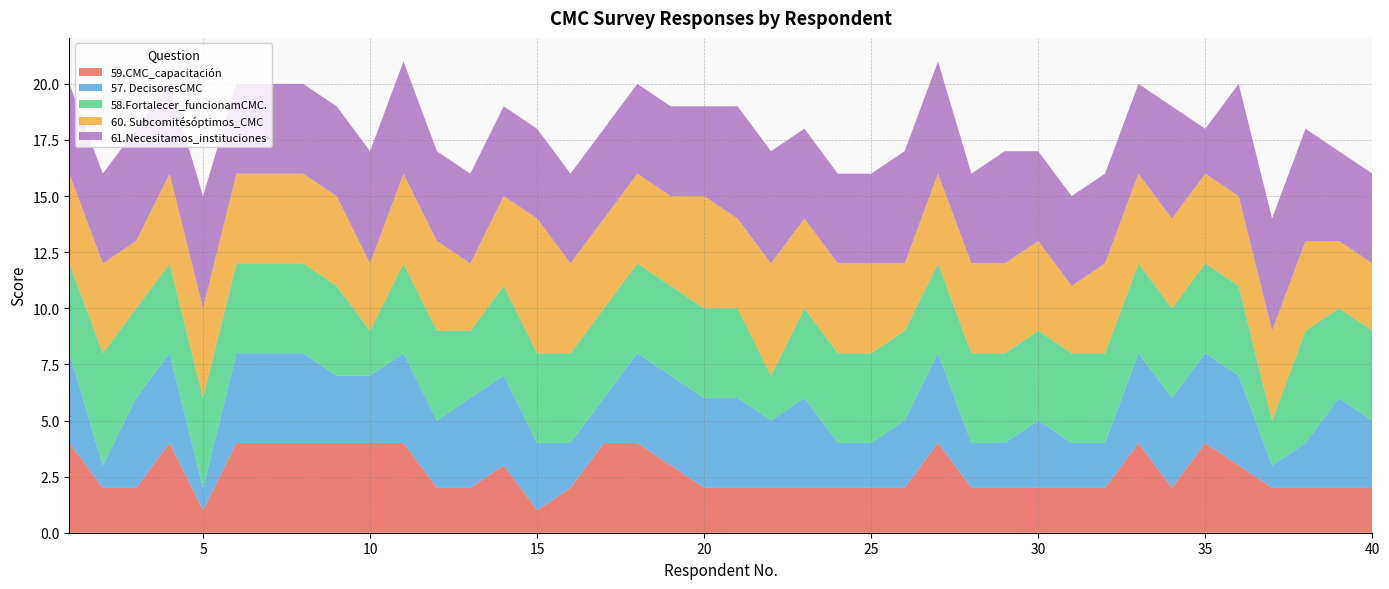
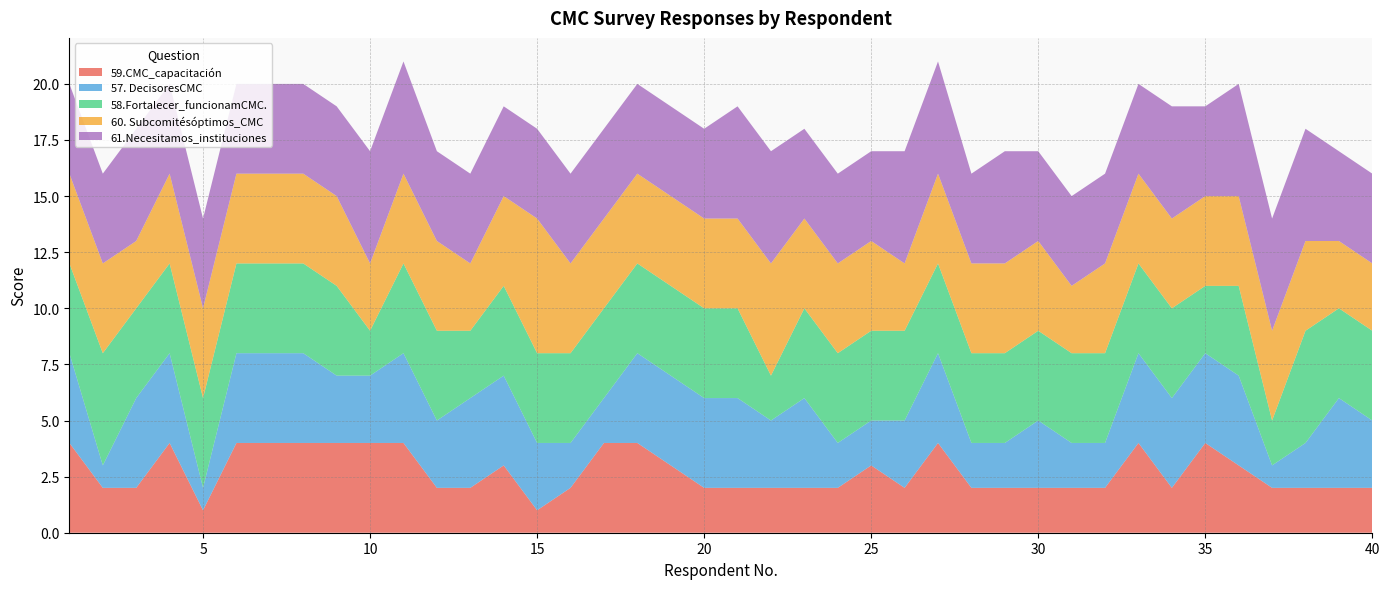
61.Necesitamos_instituciones, 5: 5 -> 4
60. Subcomitésóptimos_CMC, 20: 5 -> 4
59.CMC_capacitación, 25: 2 -> 3
58.Fortalecer_funcionamCMC., 35: 4 -> 3
61.Necesitamos_instituciones, 35: 2 -> 4
